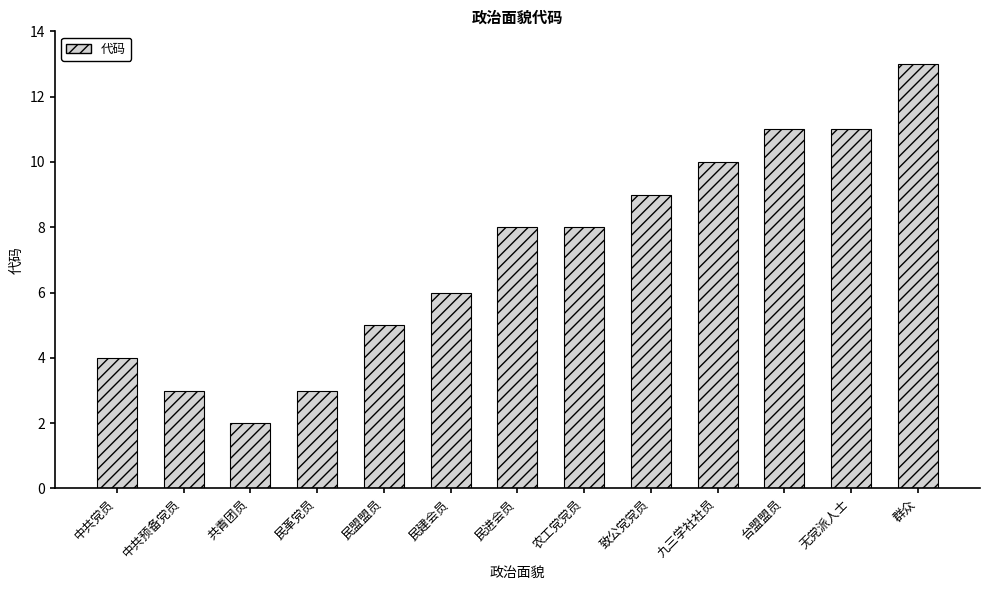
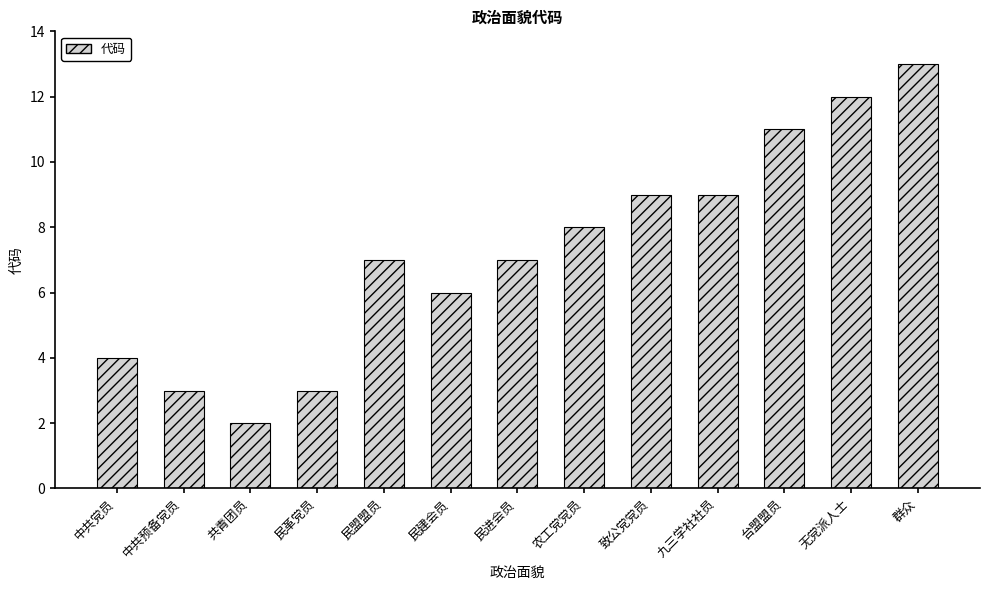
民盟盟员: 5 -> 7
民进会员: 8 -> 7
九三学社社员: 10 -> 9
无党派人士: 11 -> 12
